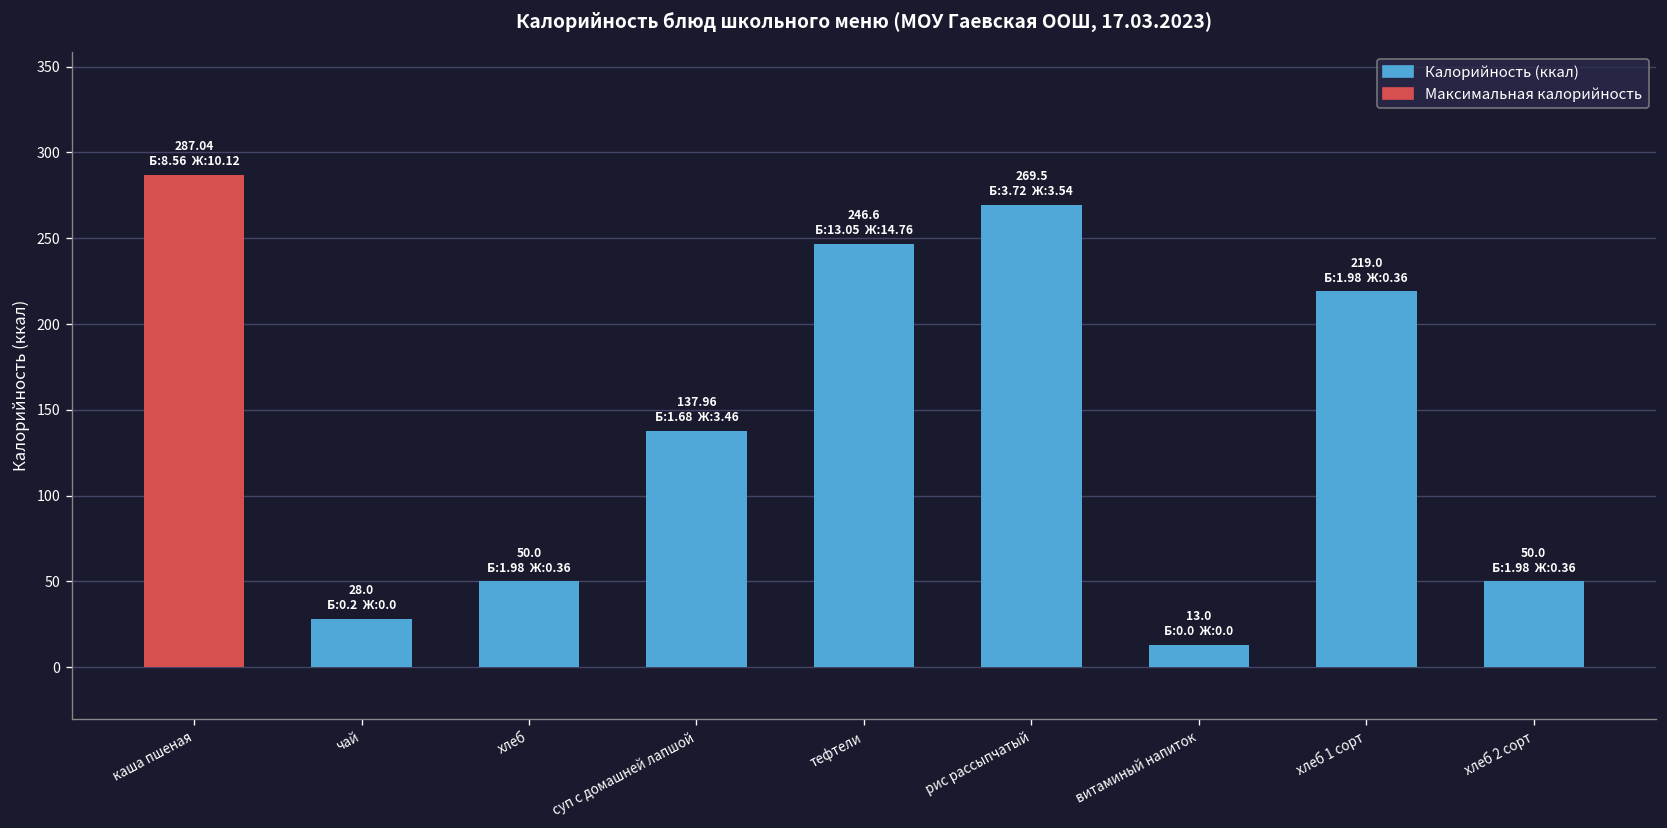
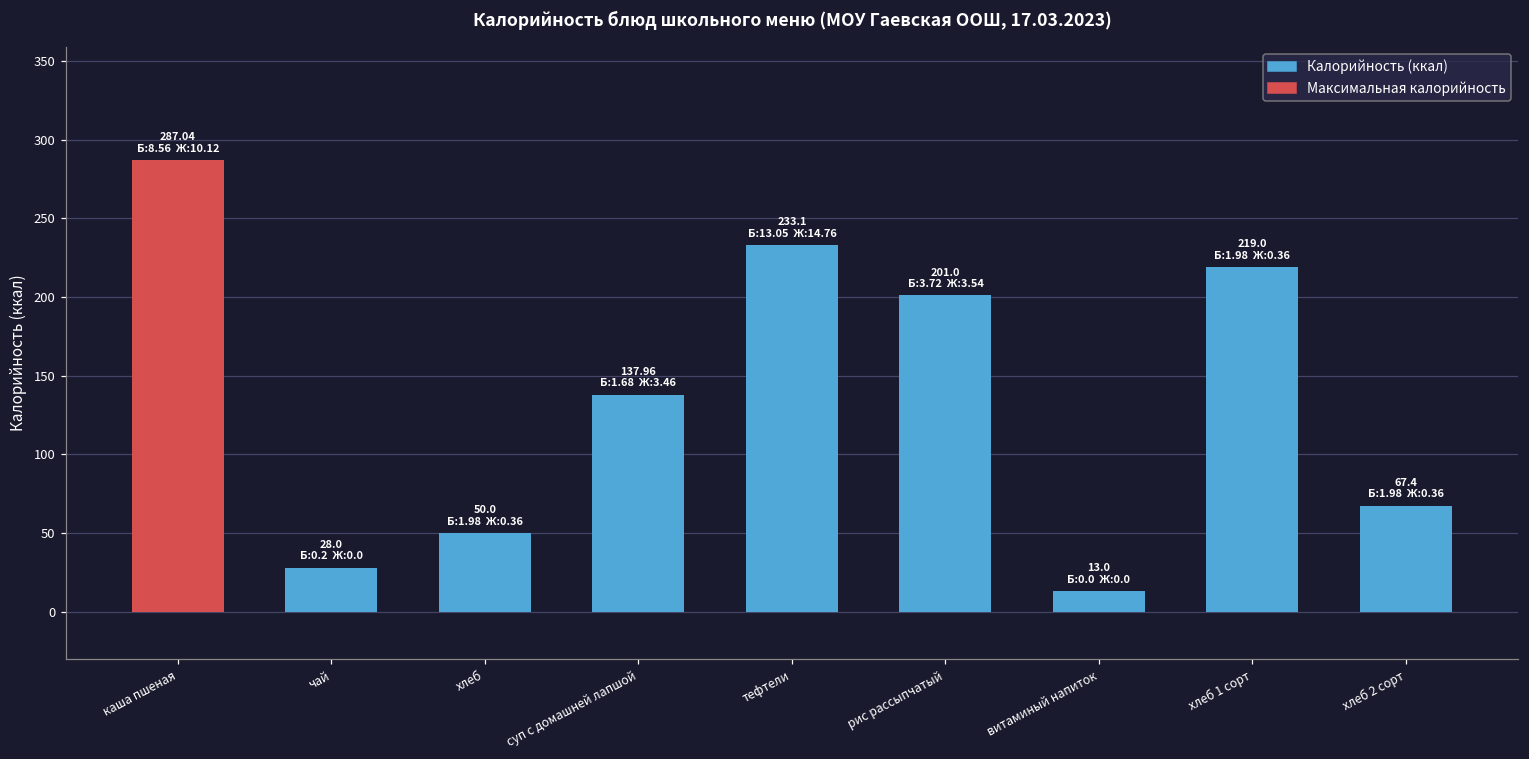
тефтели: 246.6 -> 233.1
рис рассыпчатый: 269.5 -> 201.0
хлеб 2 сорт: 50.0 -> 67.4
